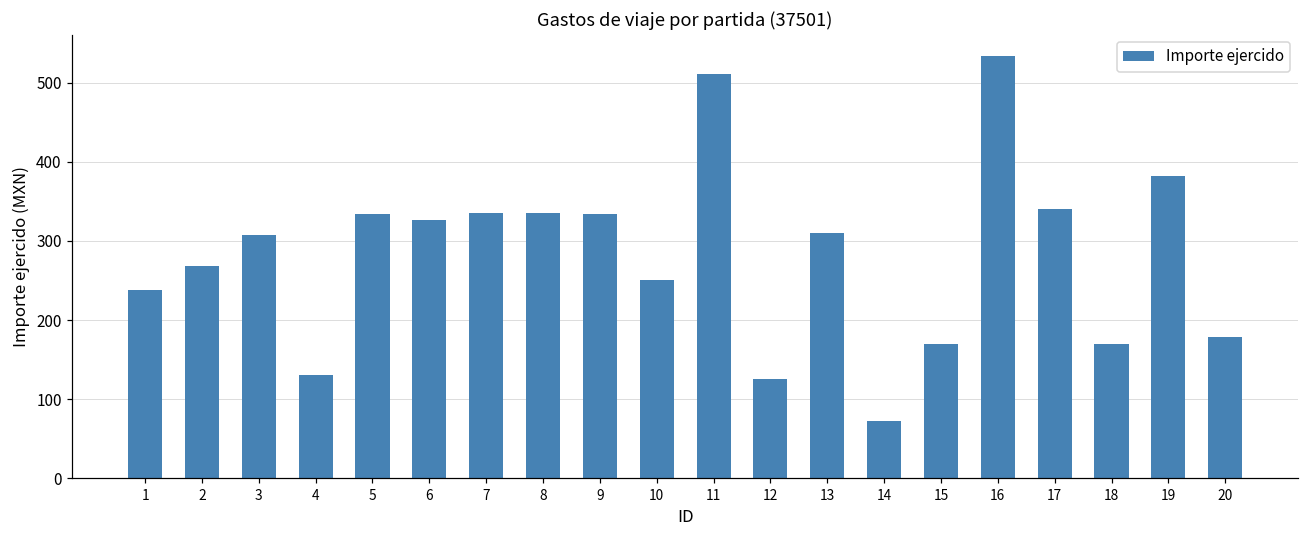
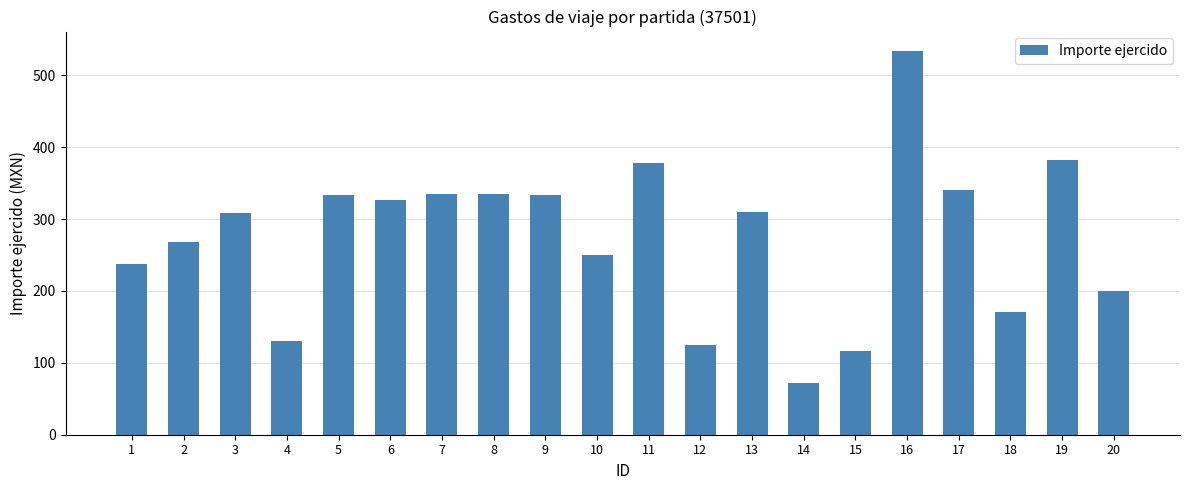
11: 510 -> 380
15: 170 -> 120
20: 180 -> 200
